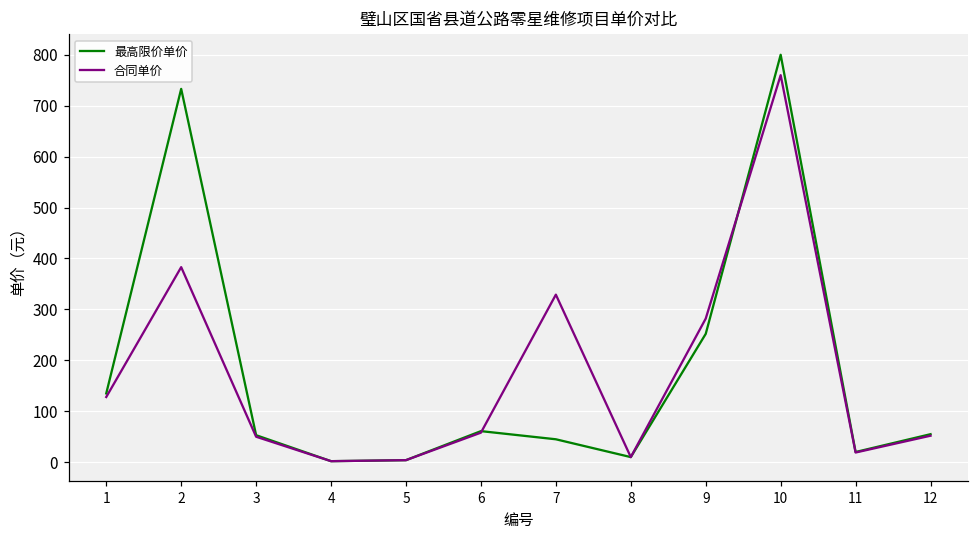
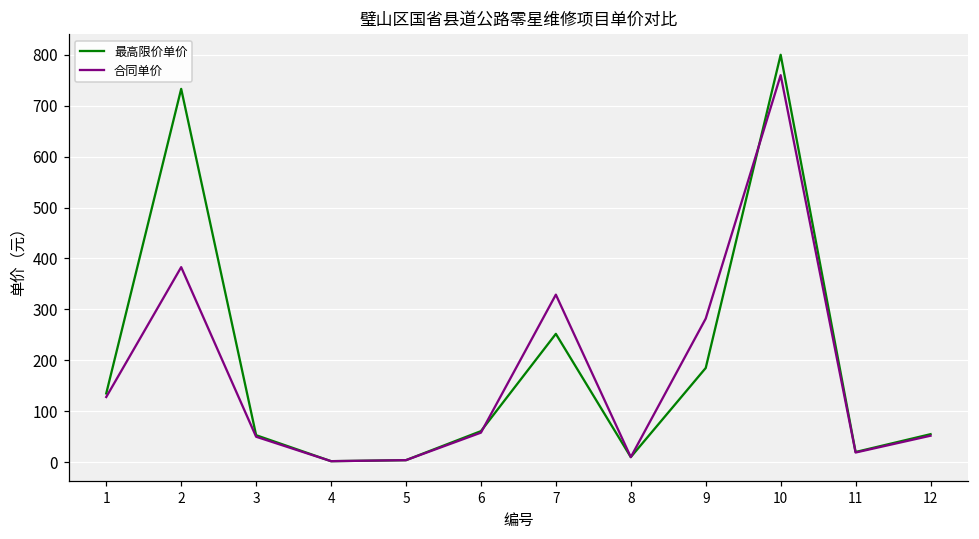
最高限价单价, 7: 50 -> 250
最高限价单价, 9: 250 -> 190
